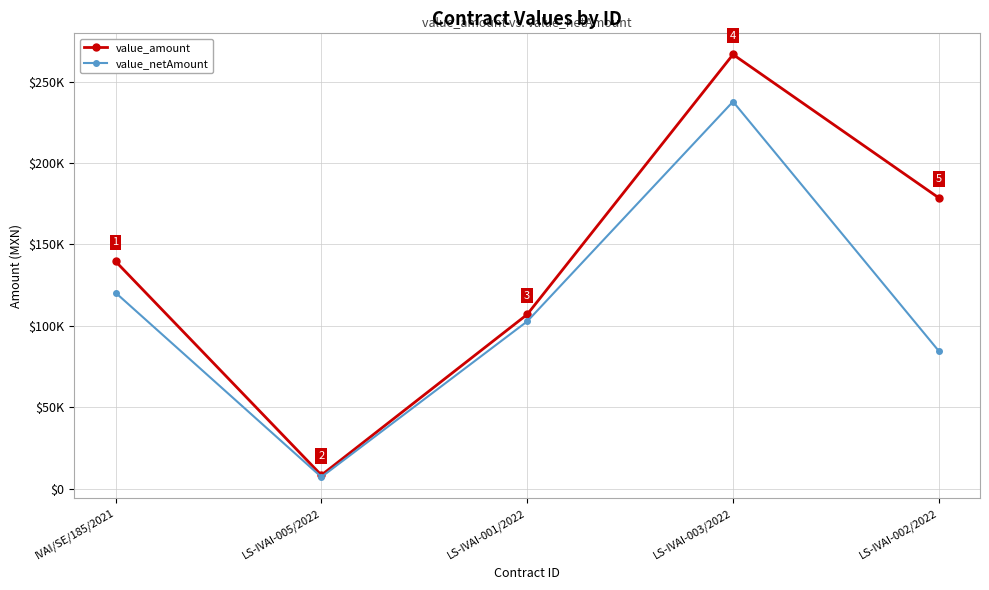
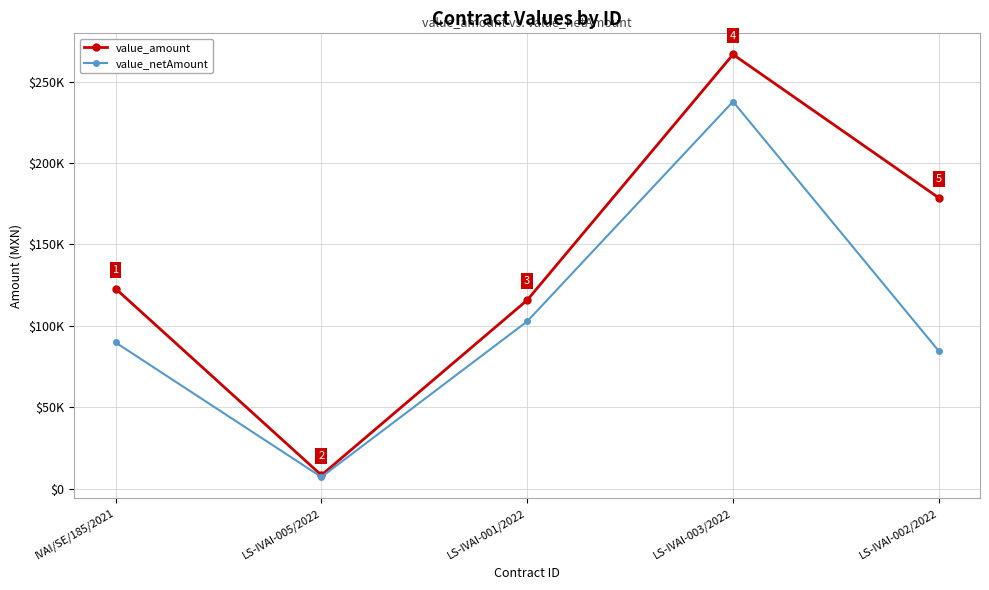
value_amount, IVAI/SE/185/2021: $140000 -> $123000
value_netAmount, IVAI/SE/185/2021: $120000 -> $90000
value_amount, LS-IVAI-001/2022: $107000 -> $116000
